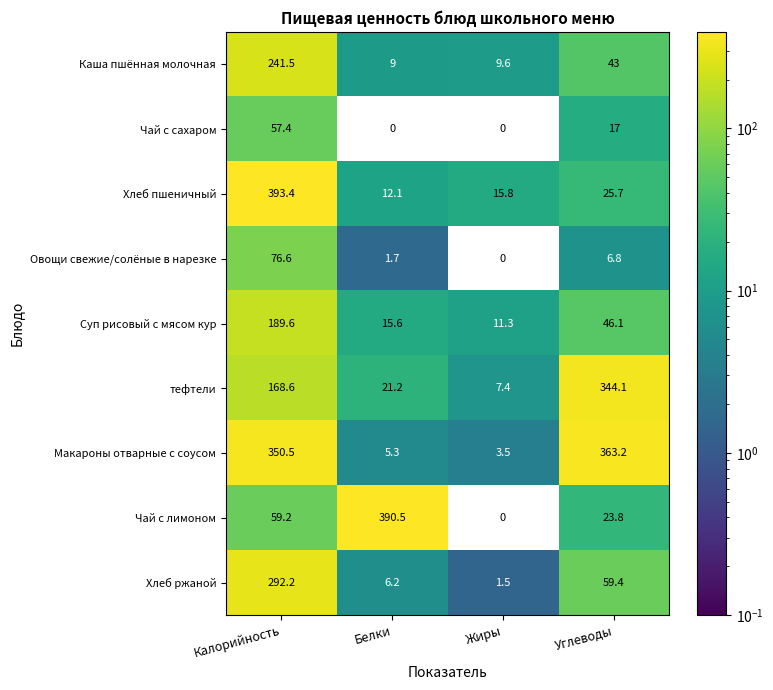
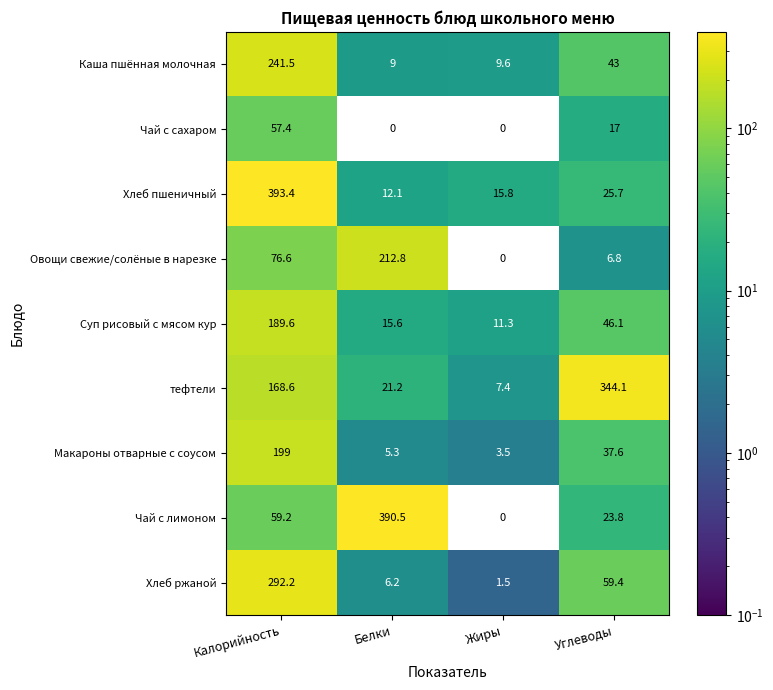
Овощи свежие/солёные в нарезке, Белки: 1.7 -> 212.8
Макароны отварные с соусом, Калорийность: 350.5 -> 199
Макароны отварные с соусом, Углеводы: 363.2 -> 37.6
